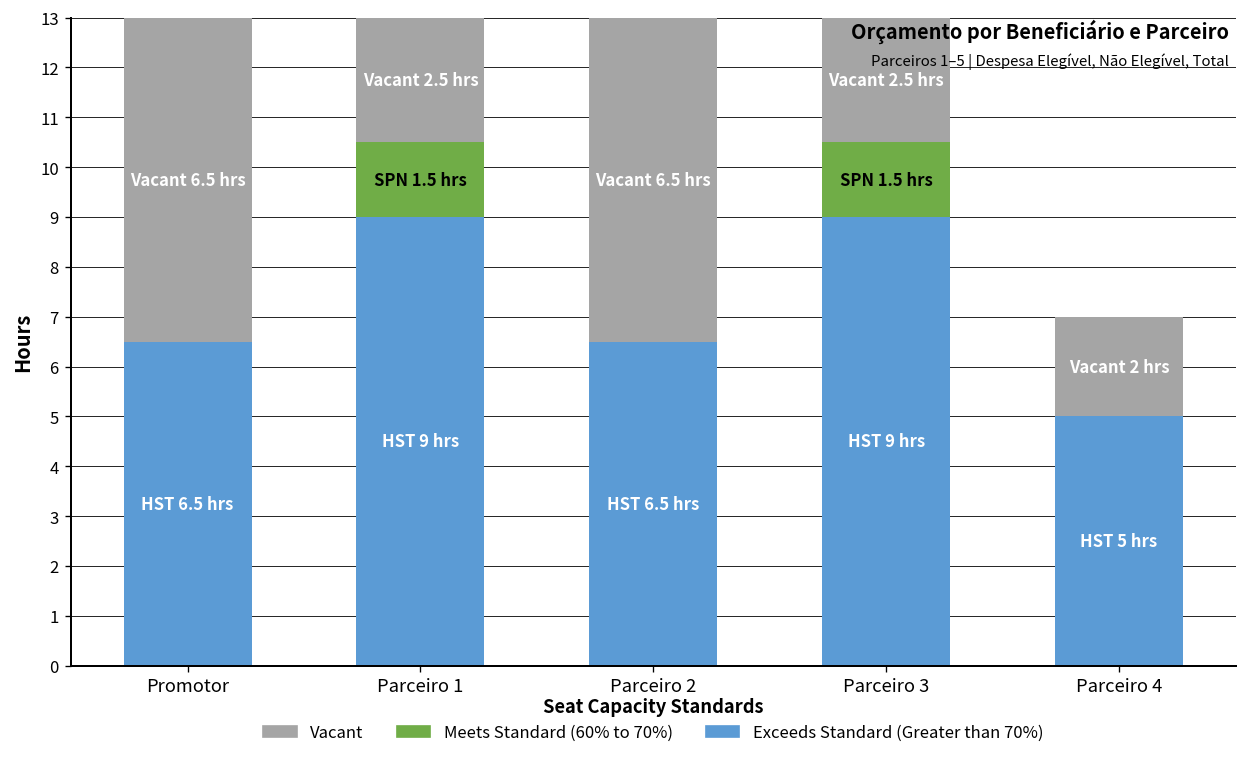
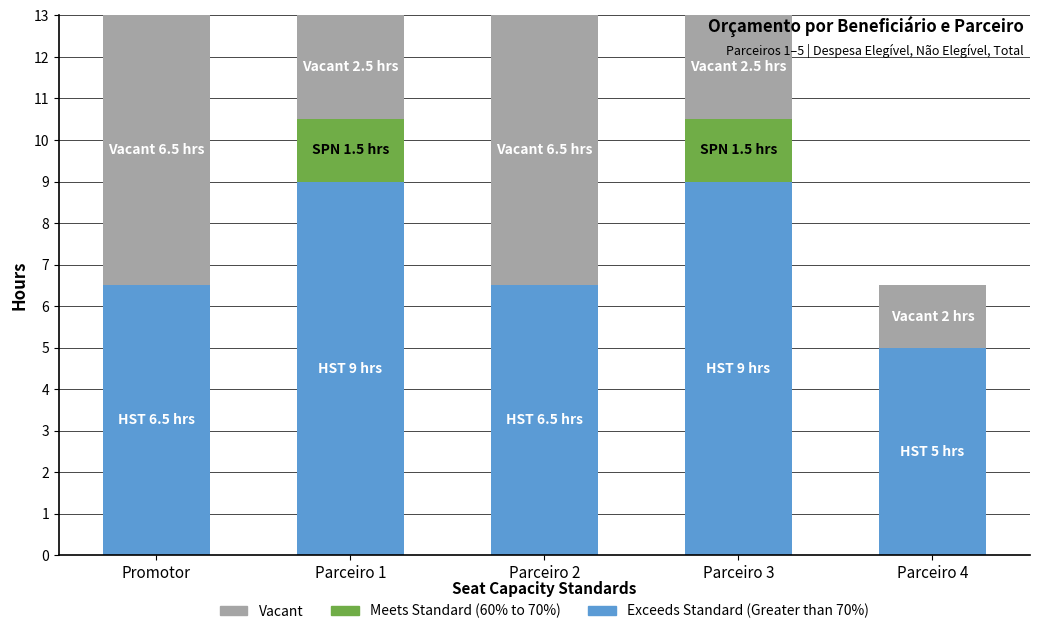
Vacant, Parceiro 4: 2.0 -> 1.5
